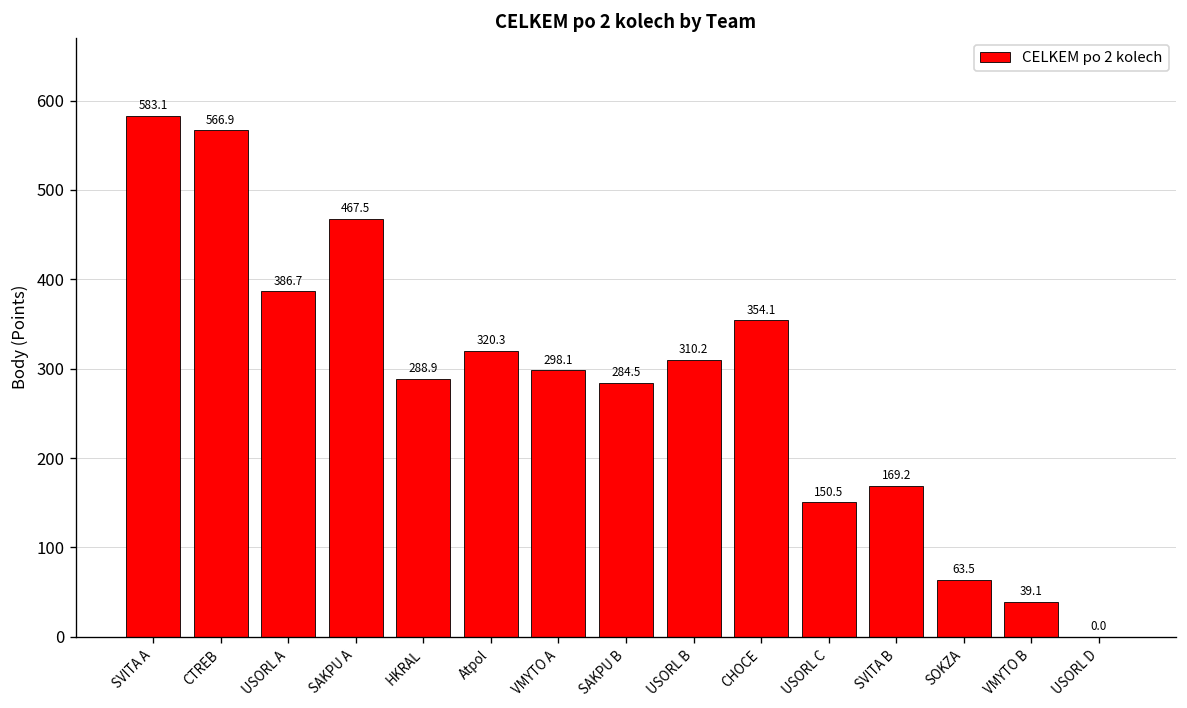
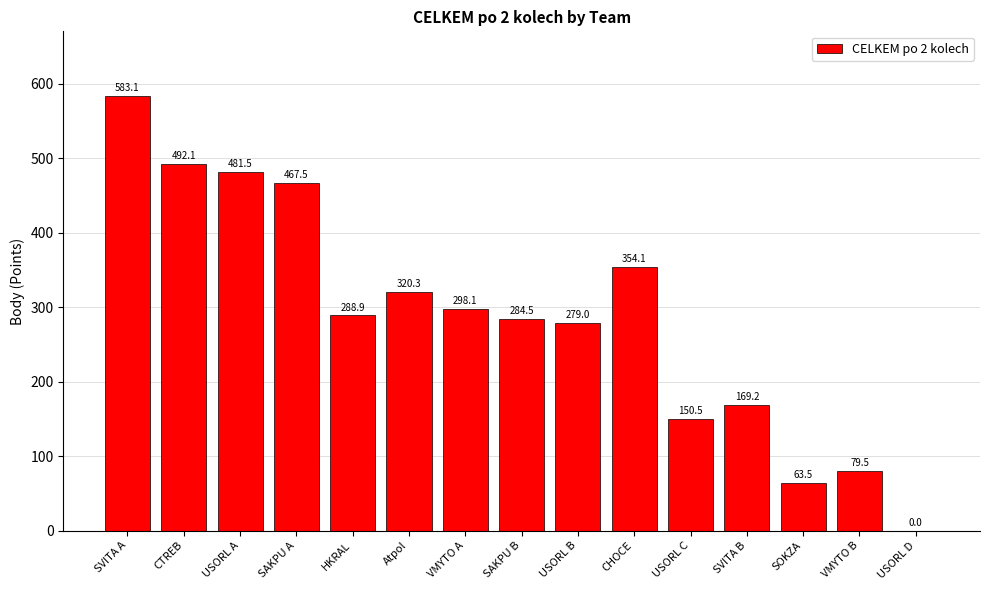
CTREB: 566.9 -> 492.1
USORL A: 386.7 -> 481.5
USORL B: 310.2 -> 279.0
VMYTO B: 39.1 -> 79.5
